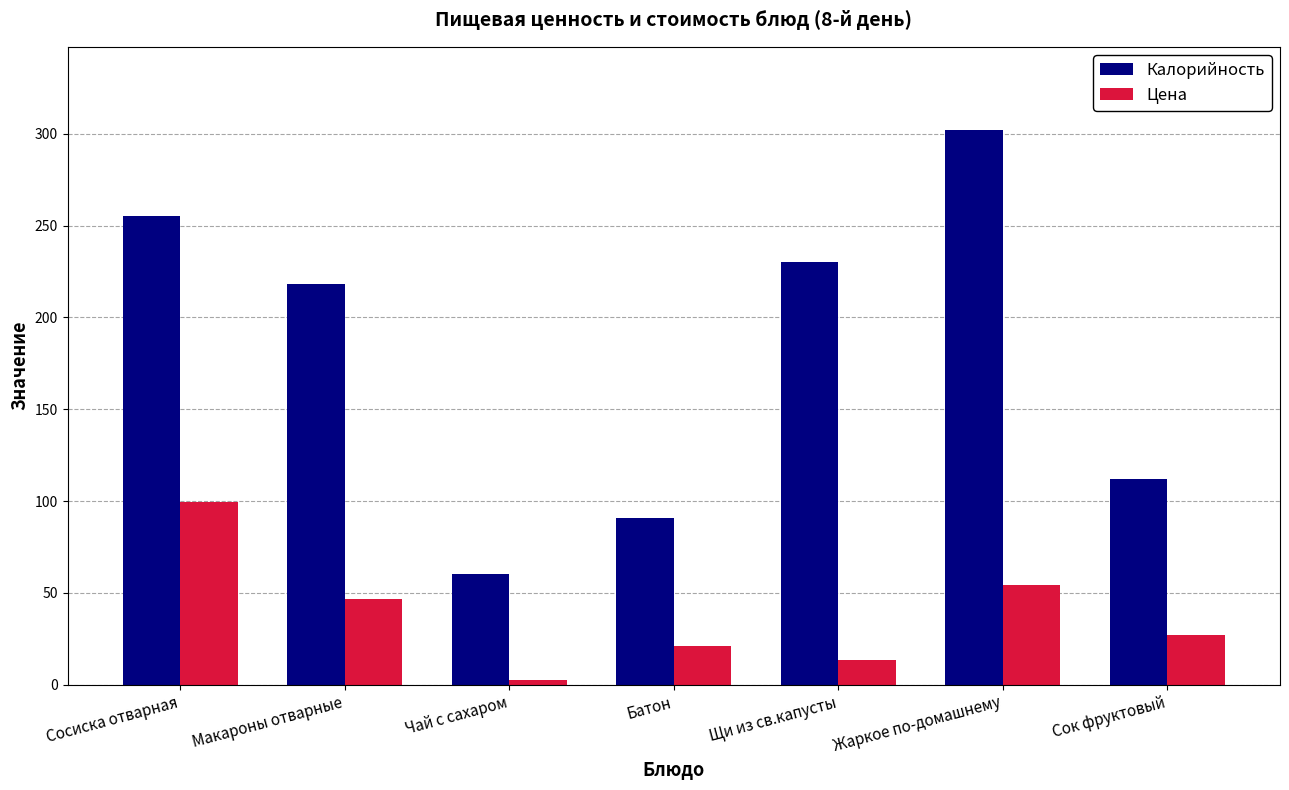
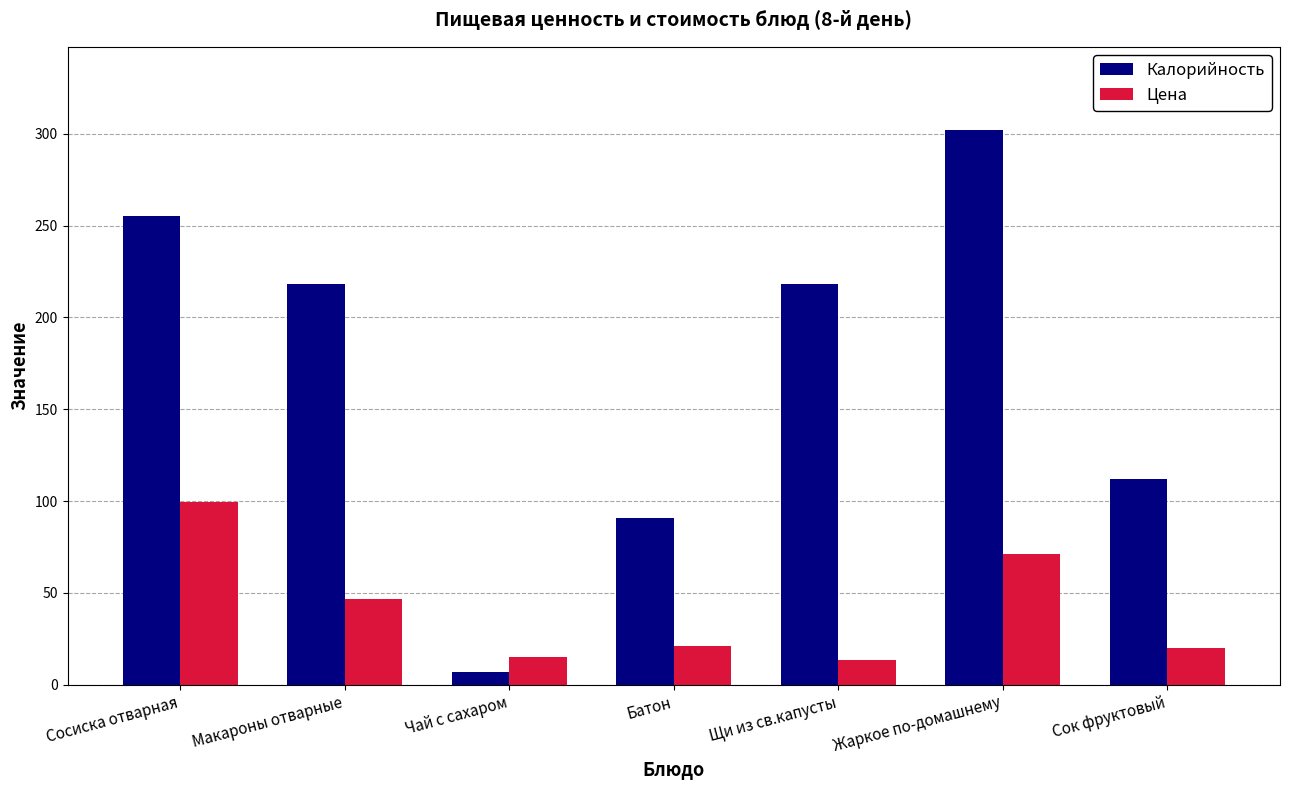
Калорийность, Чай с сахаром: 60 -> 7
Цена, Чай с сахаром: 2 -> 15
Калорийность, Щи из св.капусты: 230 -> 218
Цена, Жаркое по-домашнему: 54 -> 71
Цена, Сок фруктовый: 27 -> 20
